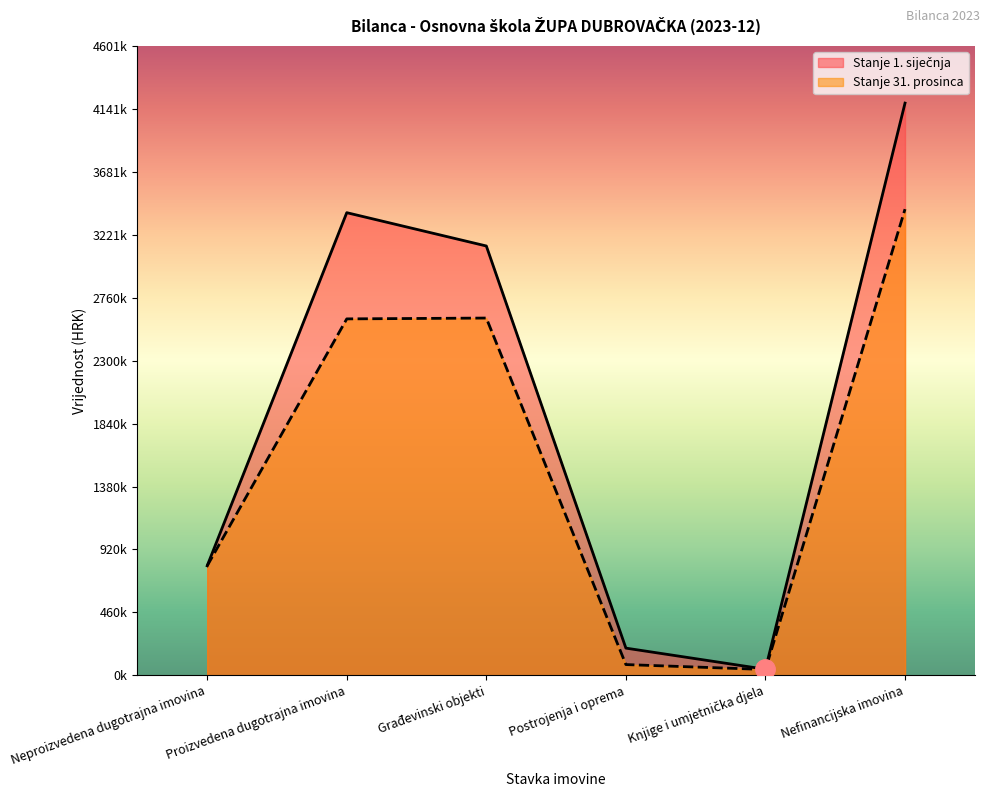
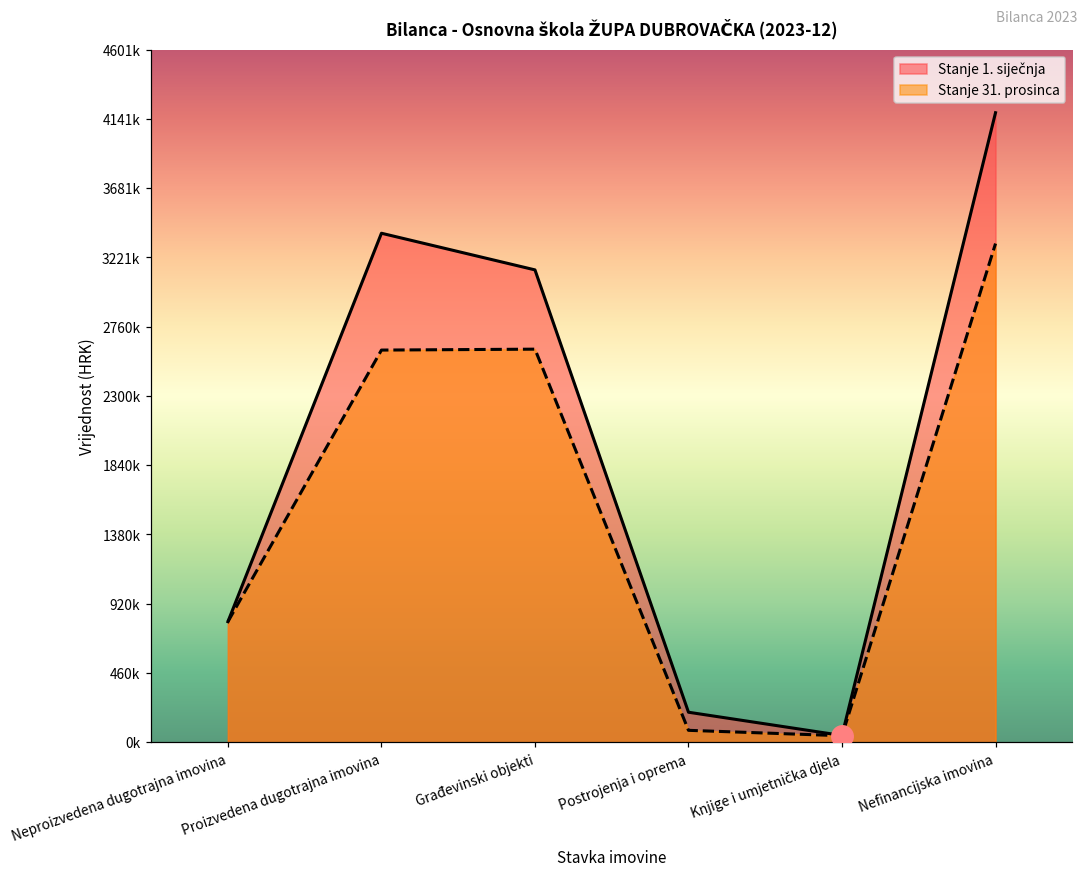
Stanje 31. prosinca, Nefinancijska imovina: 3410000 -> 3310000
